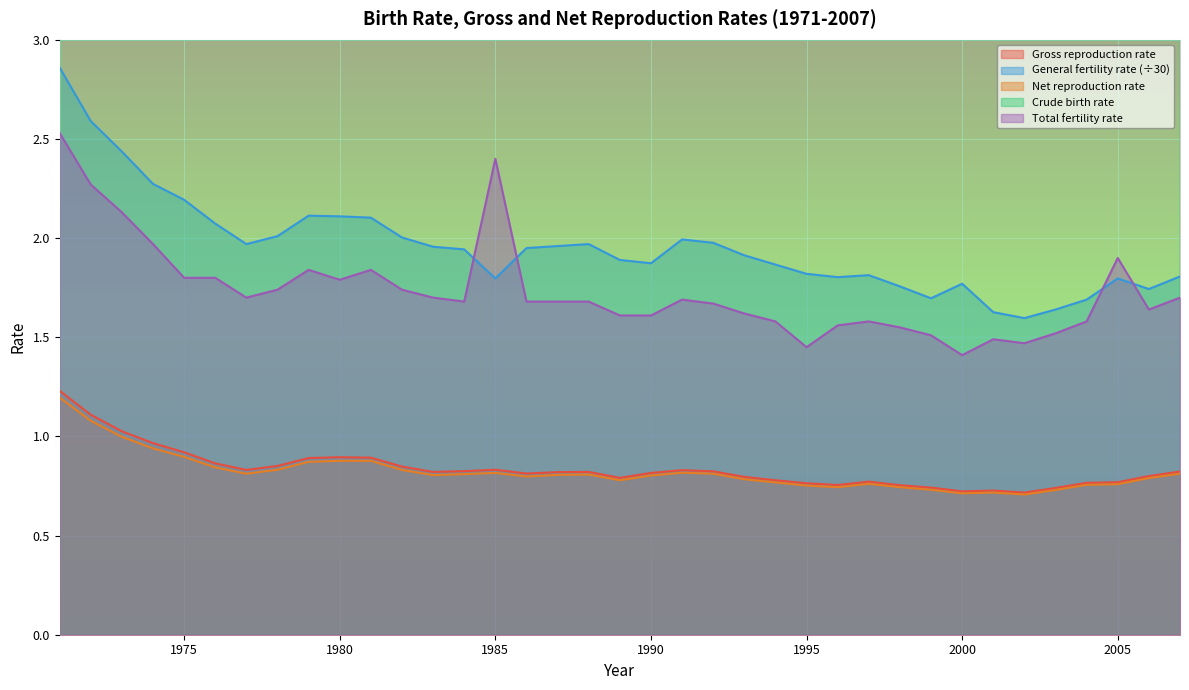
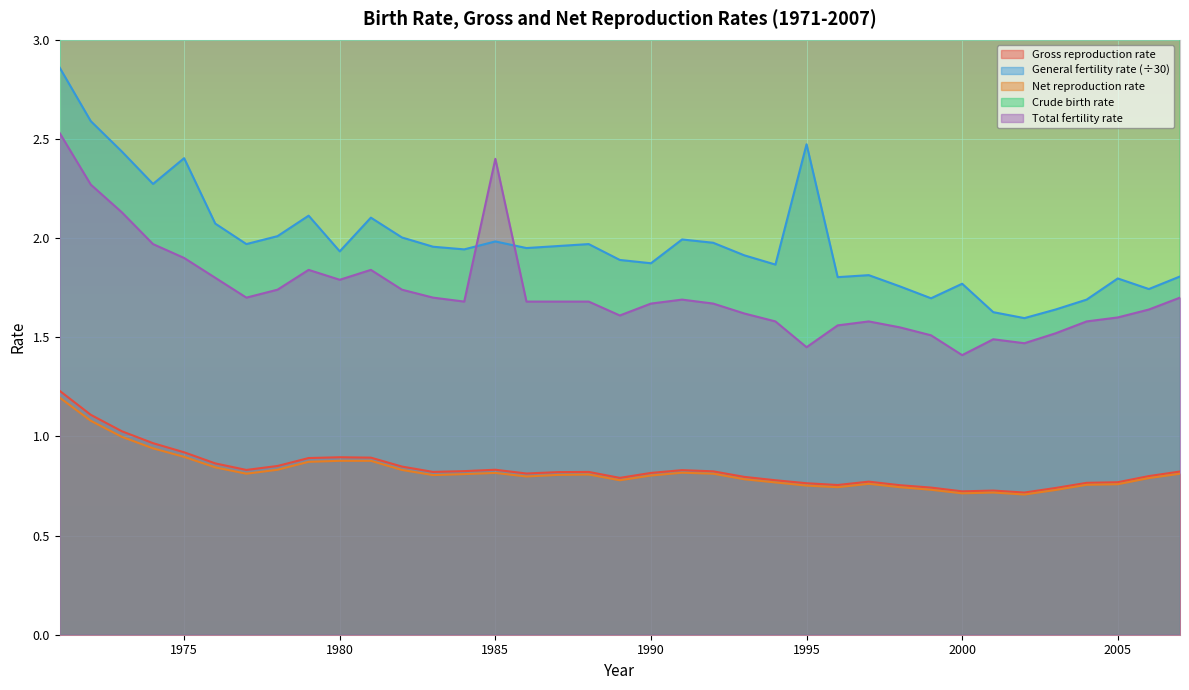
General fertility rate (÷30), 1975: 2.19 -> 2.40
Total fertility rate, 1975: 1.8 -> 1.9
General fertility rate (÷30), 1980: 2.11 -> 1.93
General fertility rate (÷30), 1985: 1.80 -> 1.98
Total fertility rate, 1990: 1.61 -> 1.67
General fertility rate (÷30), 1995: 1.82 -> 2.47
Total fertility rate, 2005: 1.9 -> 1.6
